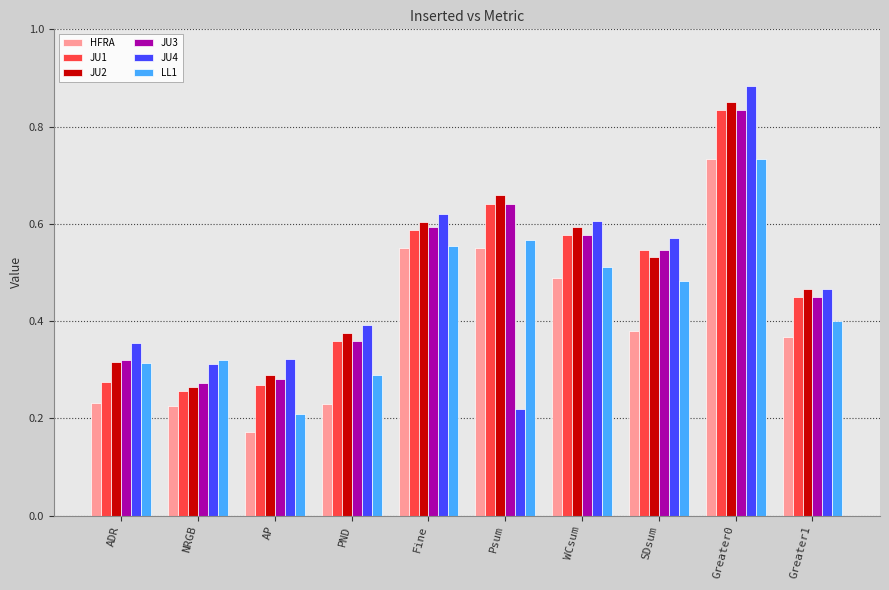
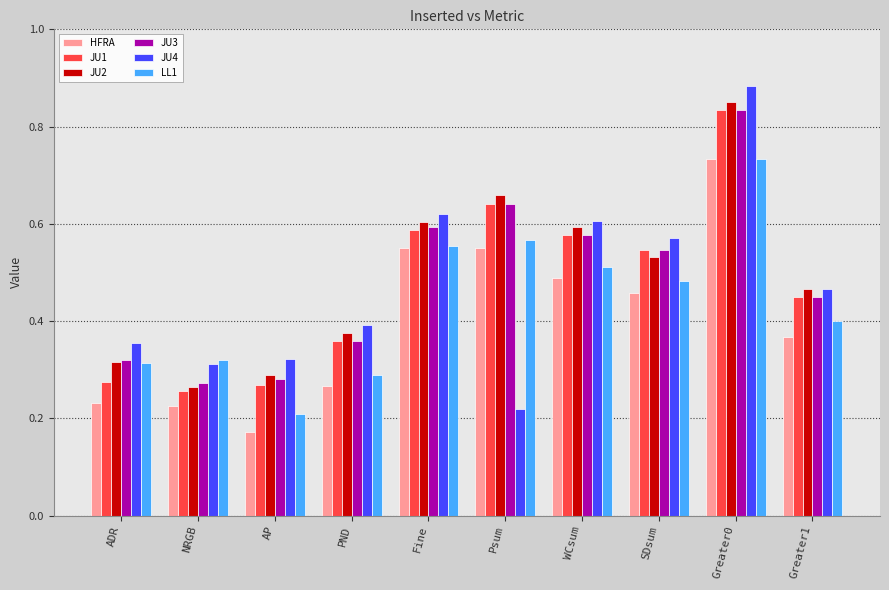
HFRA, PND: 0.23 -> 0.27
HFRA, SDsum: 0.38 -> 0.46
